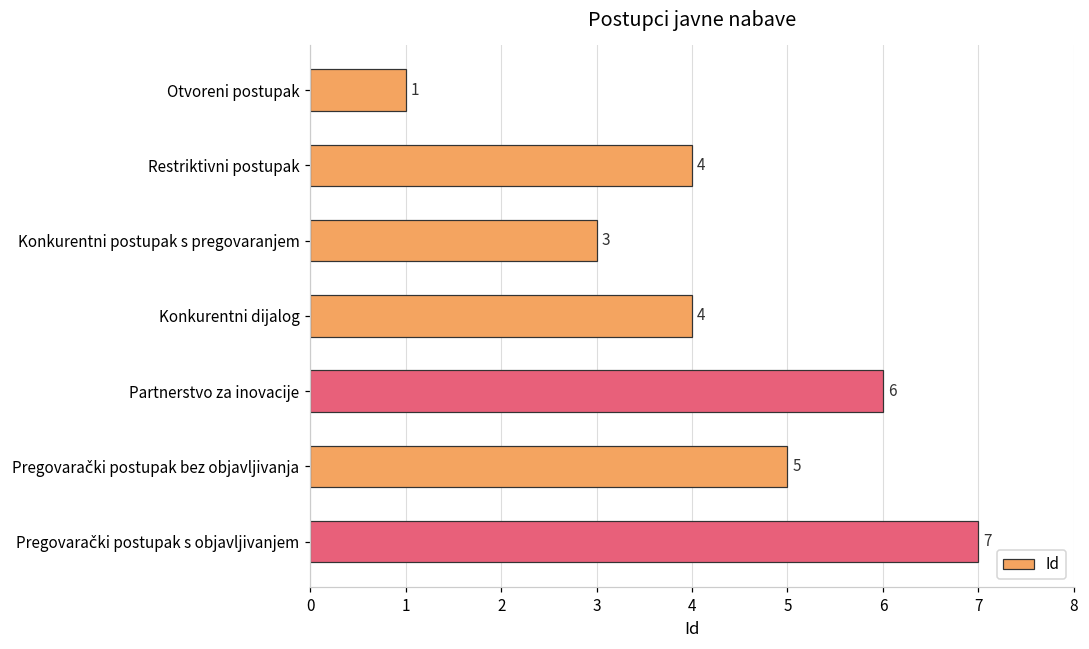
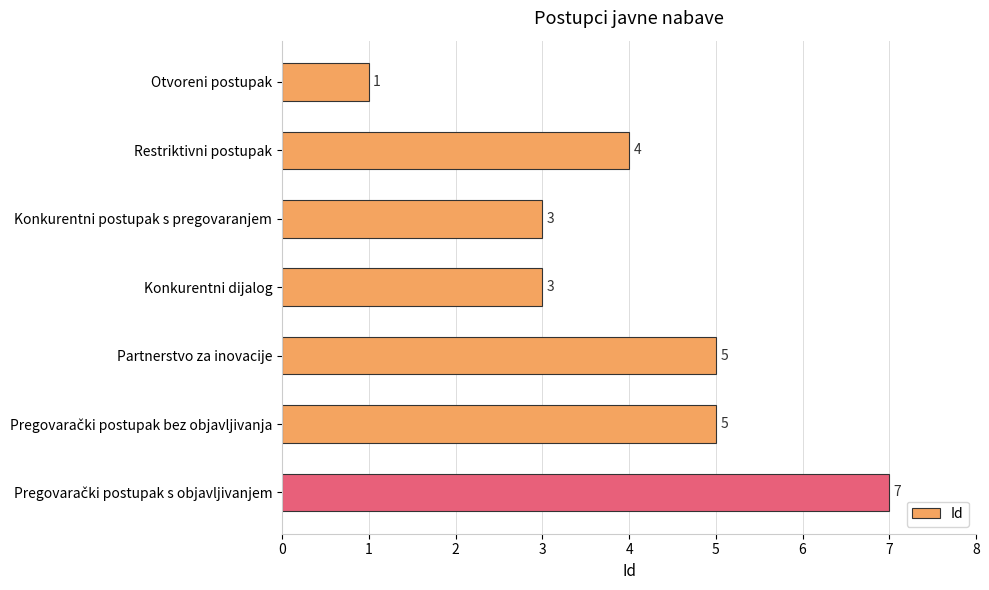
Konkurentni dijalog: 4 -> 3
Partnerstvo za inovacije: 6 -> 5
